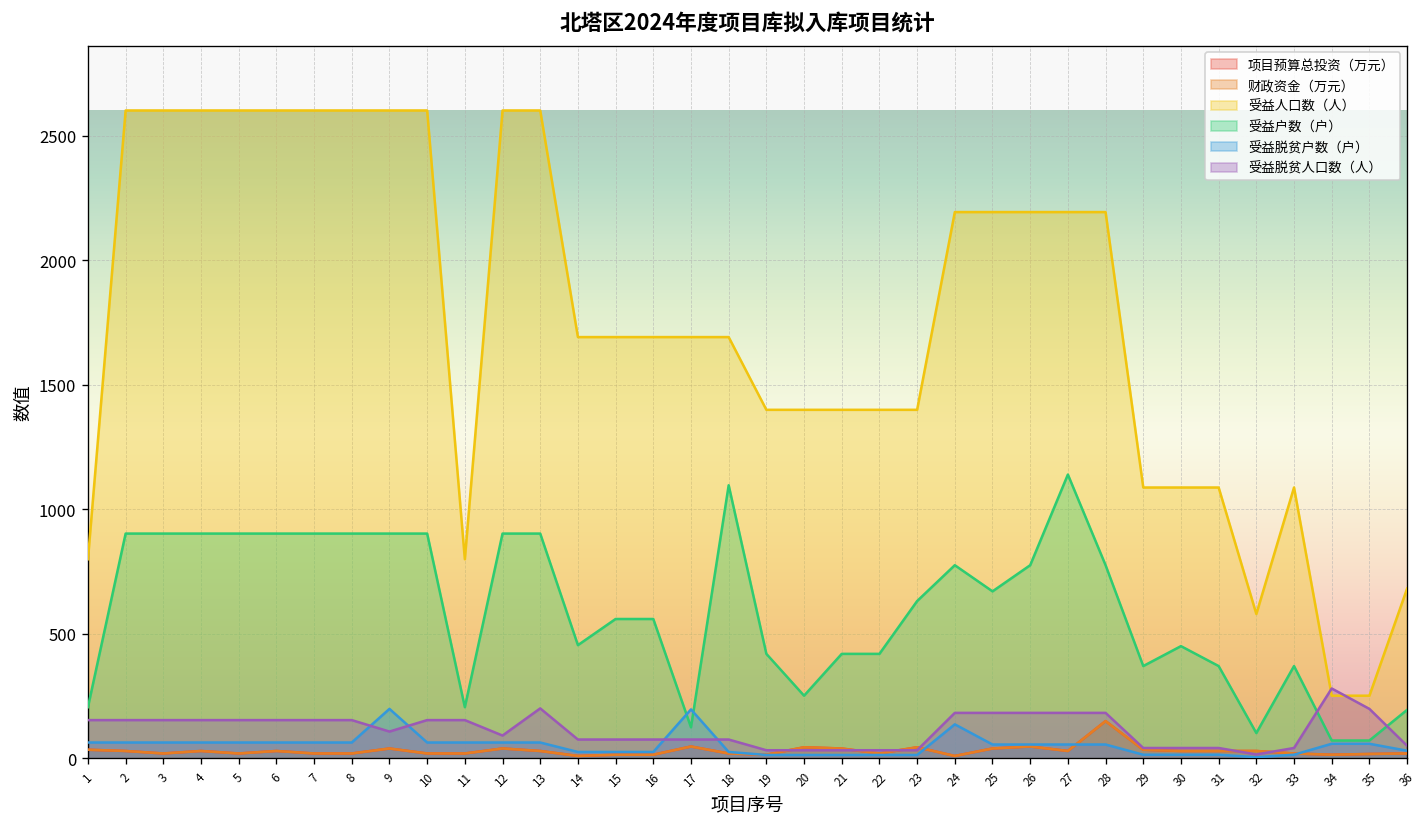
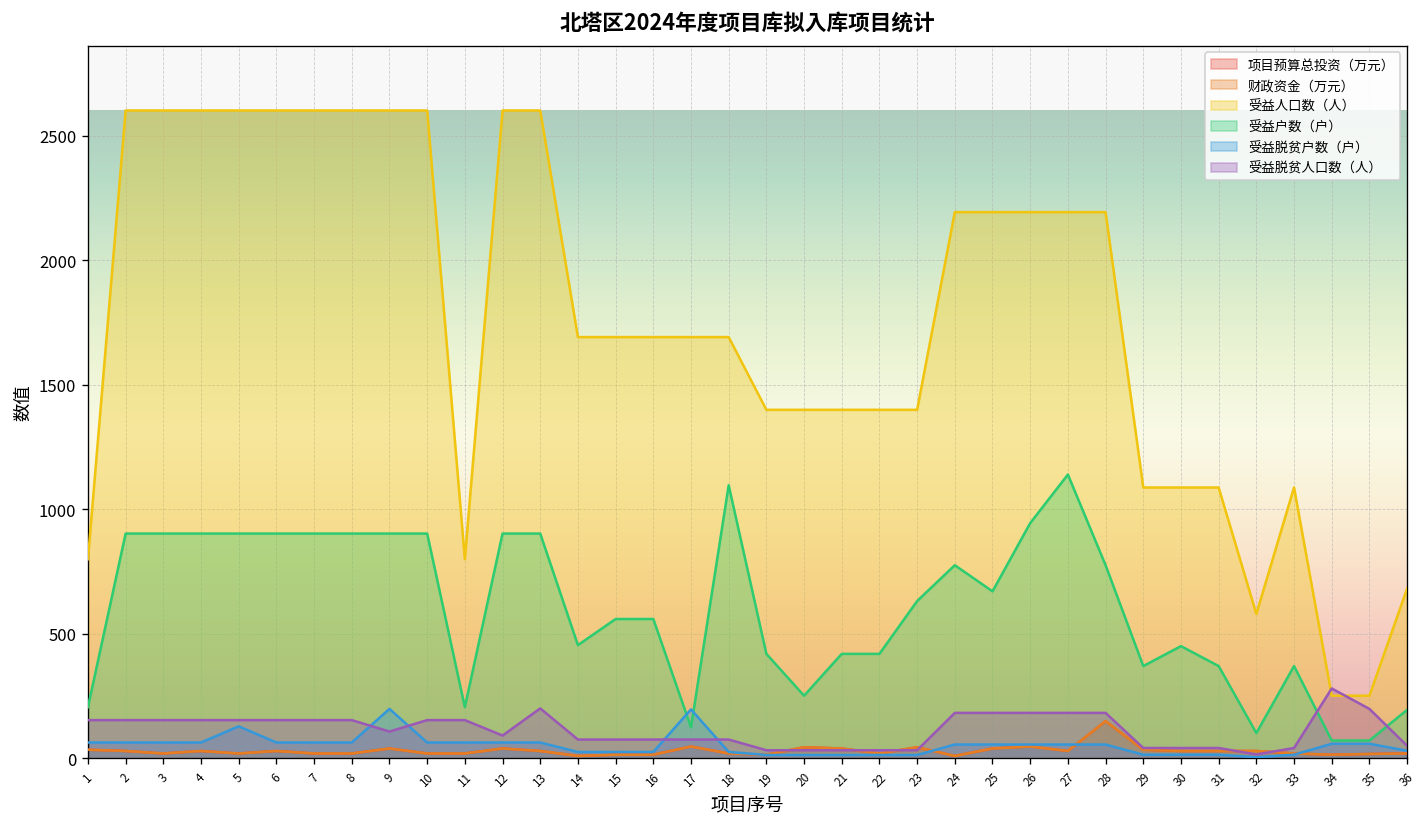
受益脱贫户数（户）, 5: 60 -> 130
受益脱贫户数（户）, 24: 140 -> 60
受益户数（户）, 26: 780 -> 950
